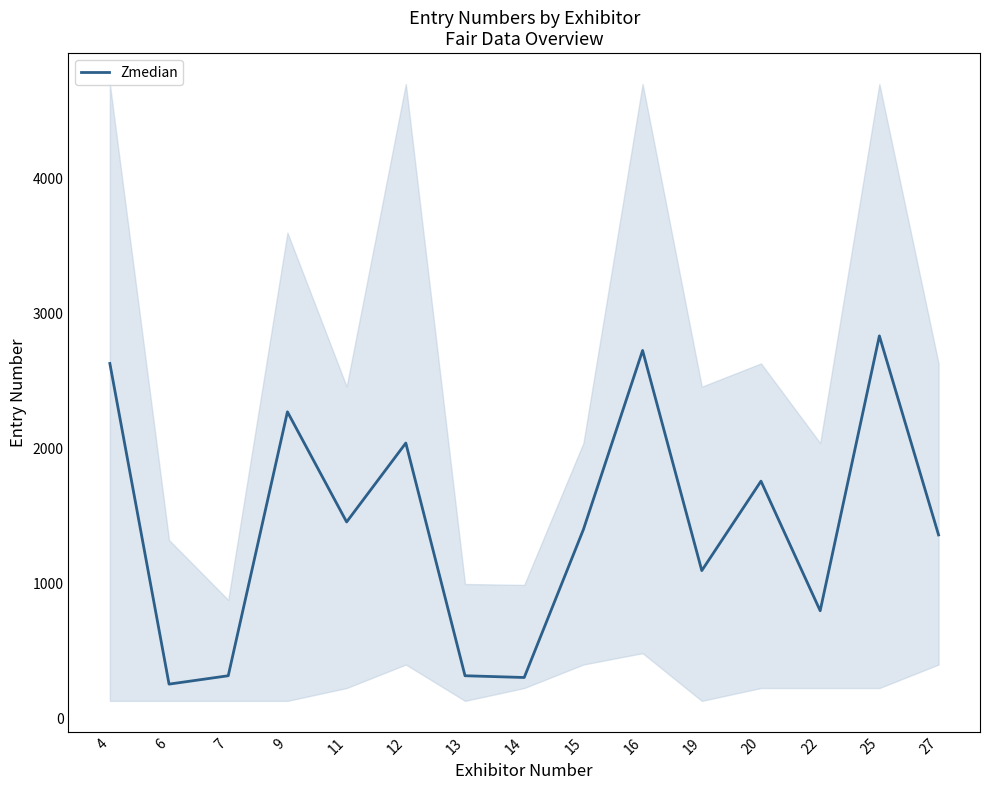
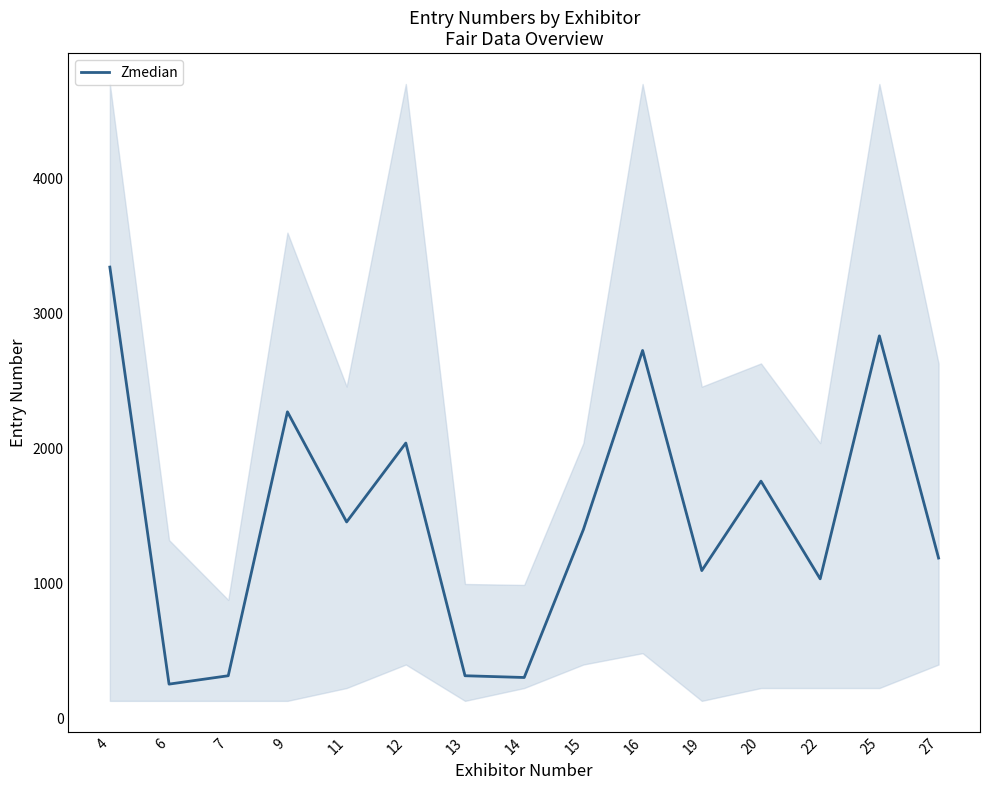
Zmedian, 4: 2630 -> 3340
Zmedian, 22: 800 -> 1040
Zmedian, 27: 1360 -> 1190
